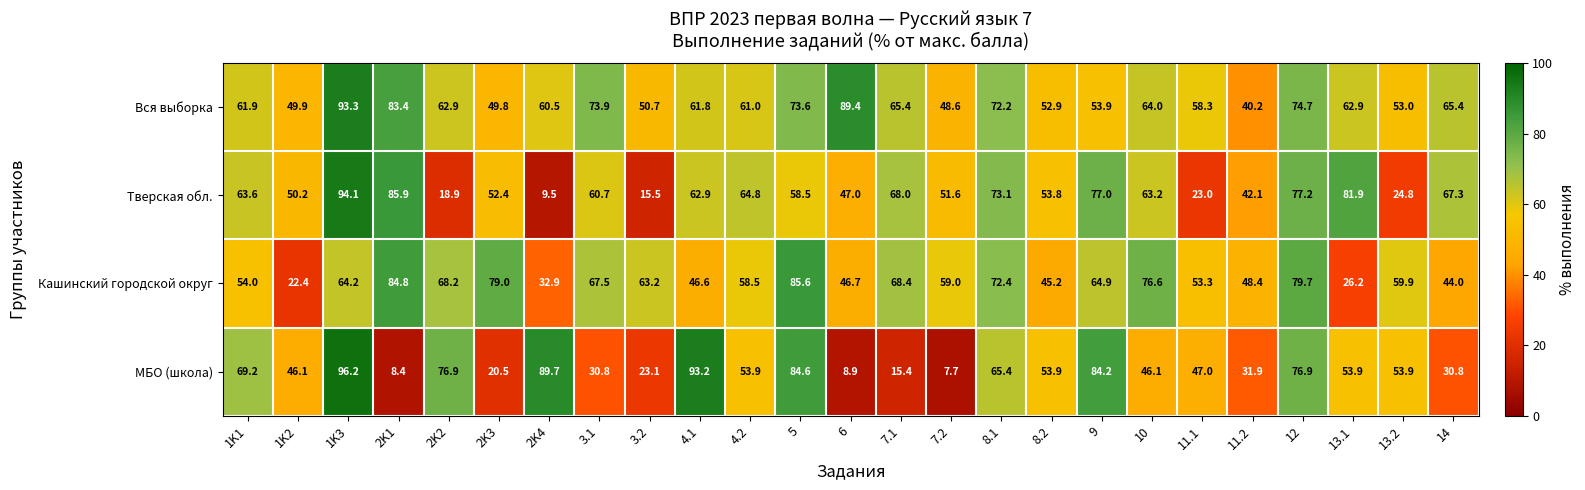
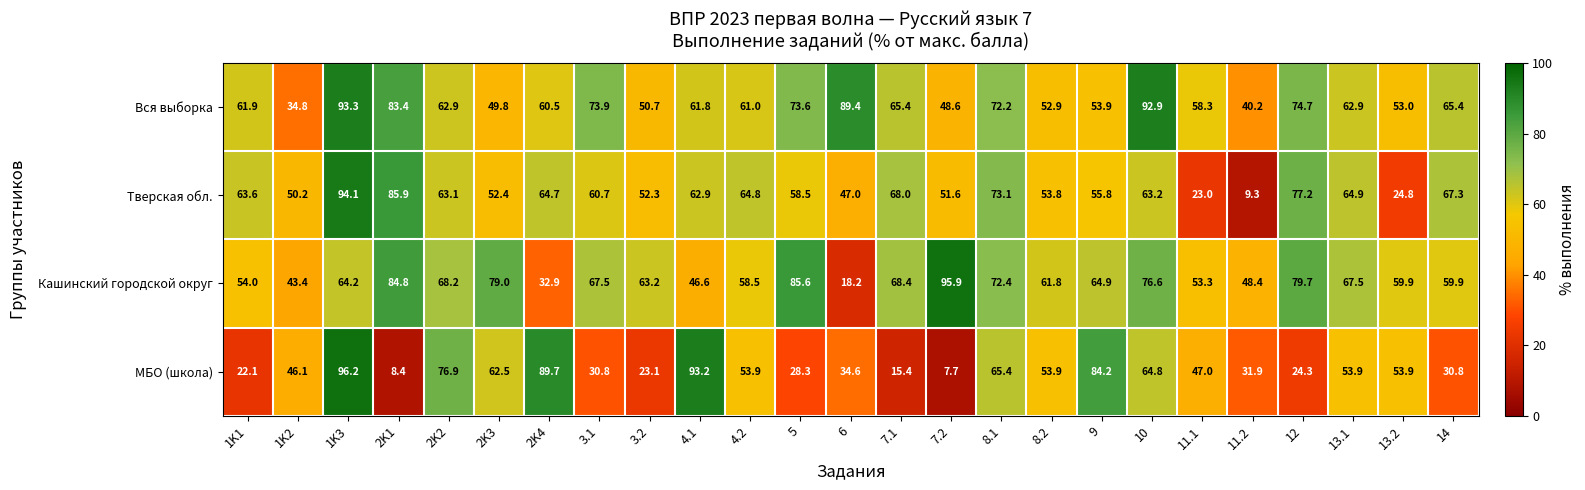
Вся выборка, 1K2: 49.9 -> 34.8
Вся выборка, 10: 64.0 -> 92.9
Тверская обл., 2K2: 18.9 -> 63.1
Тверская обл., 2K4: 9.5 -> 64.7
Тверская обл., 3.2: 15.5 -> 52.3
Тверская обл., 9: 77.0 -> 55.8
Тверская обл., 11.2: 42.1 -> 9.3
Тверская обл., 13.1: 81.9 -> 64.9
Кашинский городской округ, 1K2: 22.4 -> 43.4
Кашинский городской округ, 6: 46.7 -> 18.2
Кашинский городской округ, 7.2: 59.0 -> 95.9
Кашинский городской округ, 8.2: 45.2 -> 61.8
Кашинский городской округ, 13.1: 26.2 -> 67.5
Кашинский городской округ, 14: 44.0 -> 59.9
МБО (школа), 1K1: 69.2 -> 22.1
МБО (школа), 2K3: 20.5 -> 62.5
МБО (школа), 5: 84.6 -> 28.3
МБО (школа), 6: 8.9 -> 34.6
МБО (школа), 10: 46.1 -> 64.8
МБО (школа), 12: 76.9 -> 24.3
